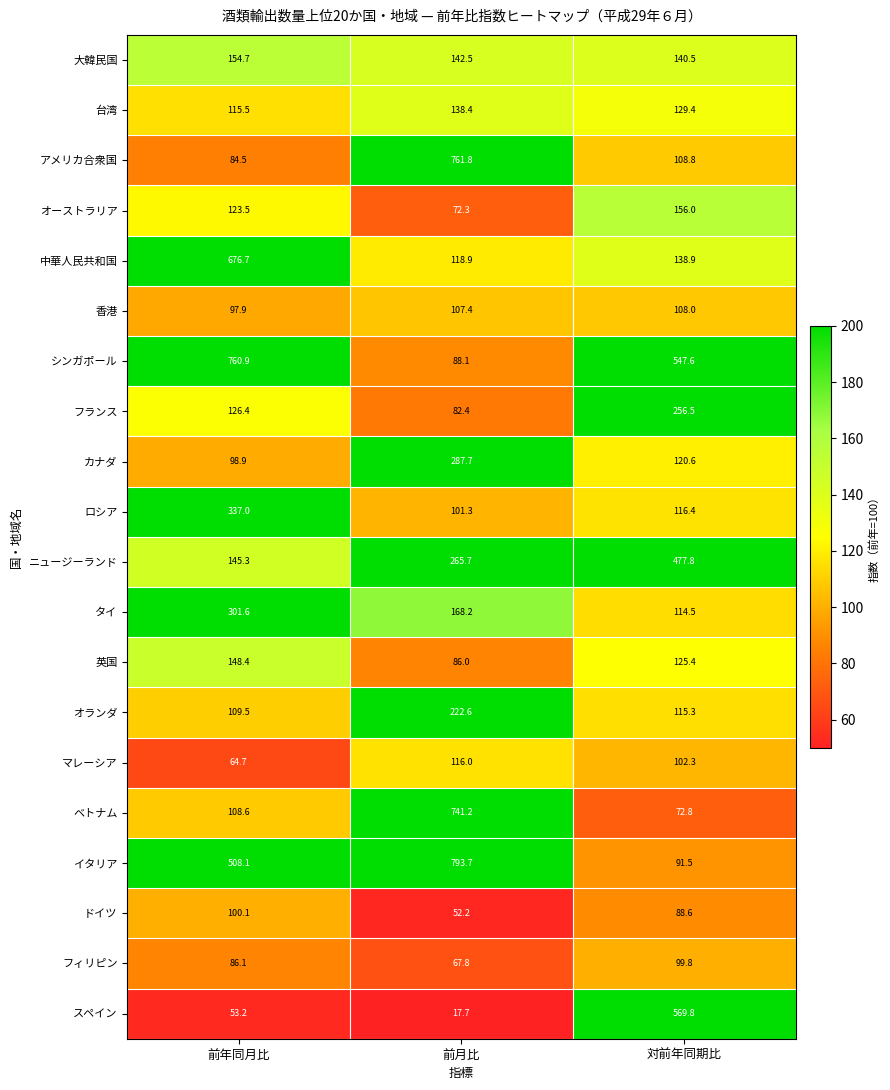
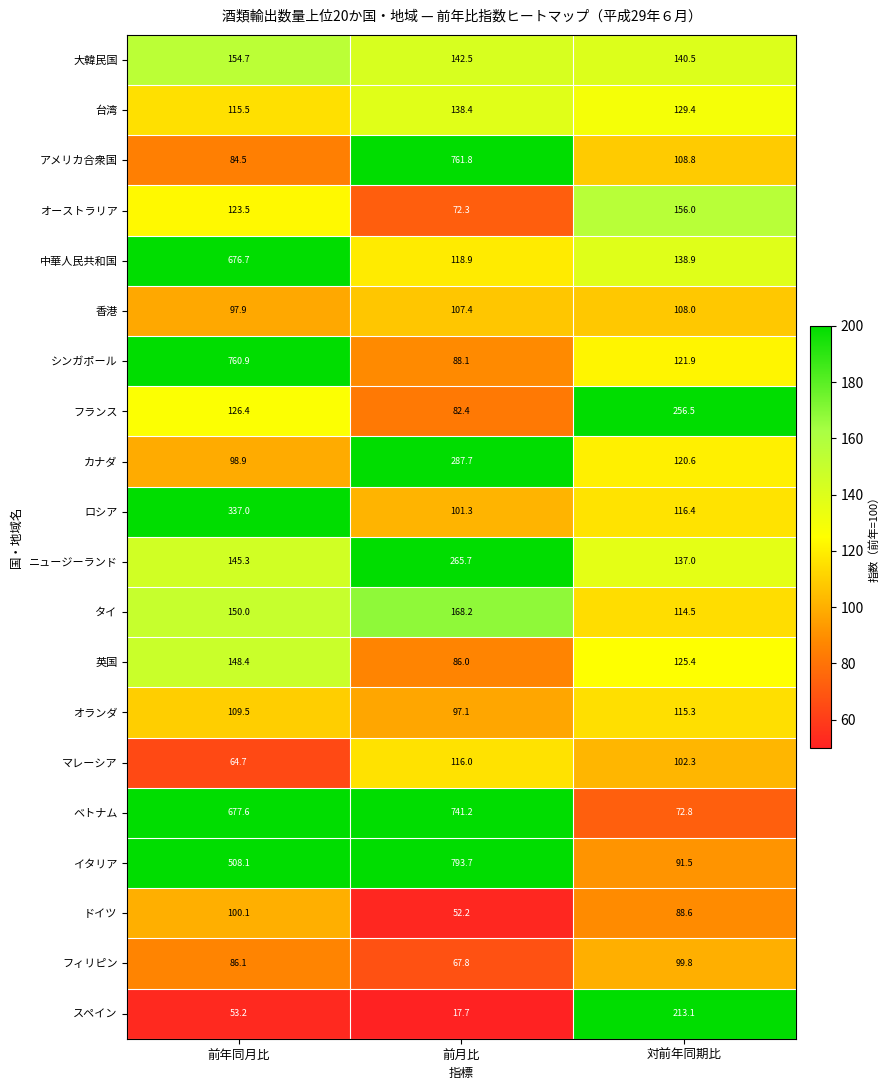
シンガポール, 対前年同期比: 547.6 -> 121.9
ニュージーランド, 対前年同期比: 477.8 -> 137.0
タイ, 前年同月比: 301.6 -> 150.0
オランダ, 前月比: 222.6 -> 97.1
ベトナム, 前年同月比: 108.6 -> 677.6
スペイン, 対前年同期比: 569.8 -> 213.1
